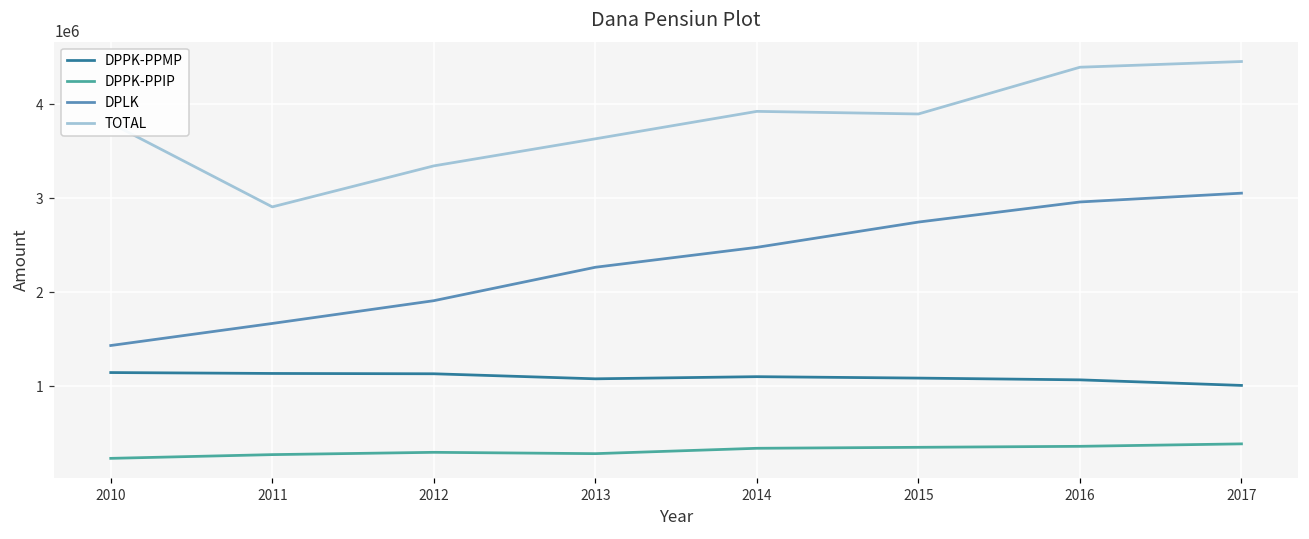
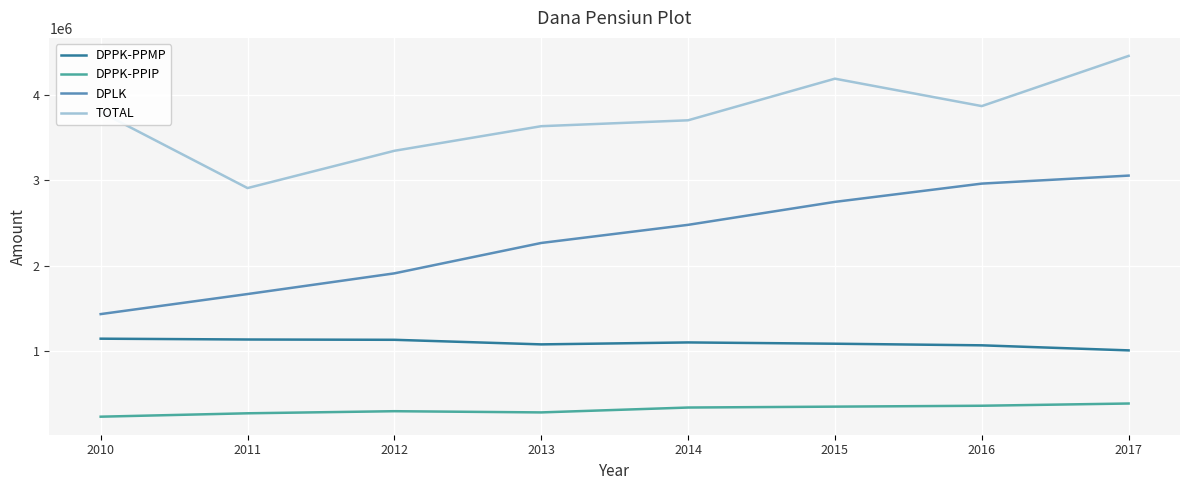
TOTAL, 2014: 3900000 -> 3700000
TOTAL, 2015: 3900000 -> 4200000
TOTAL, 2016: 4400000 -> 3900000
